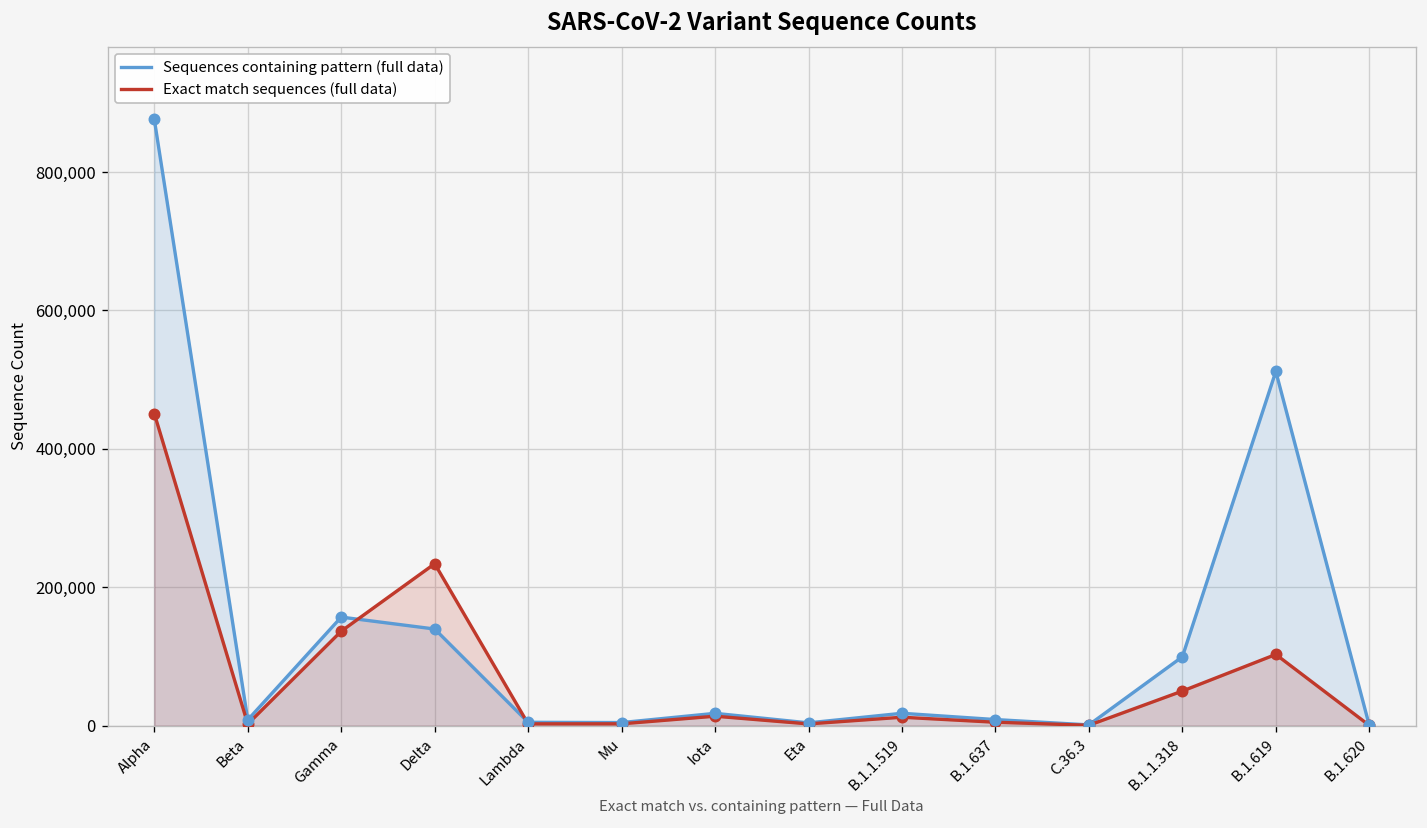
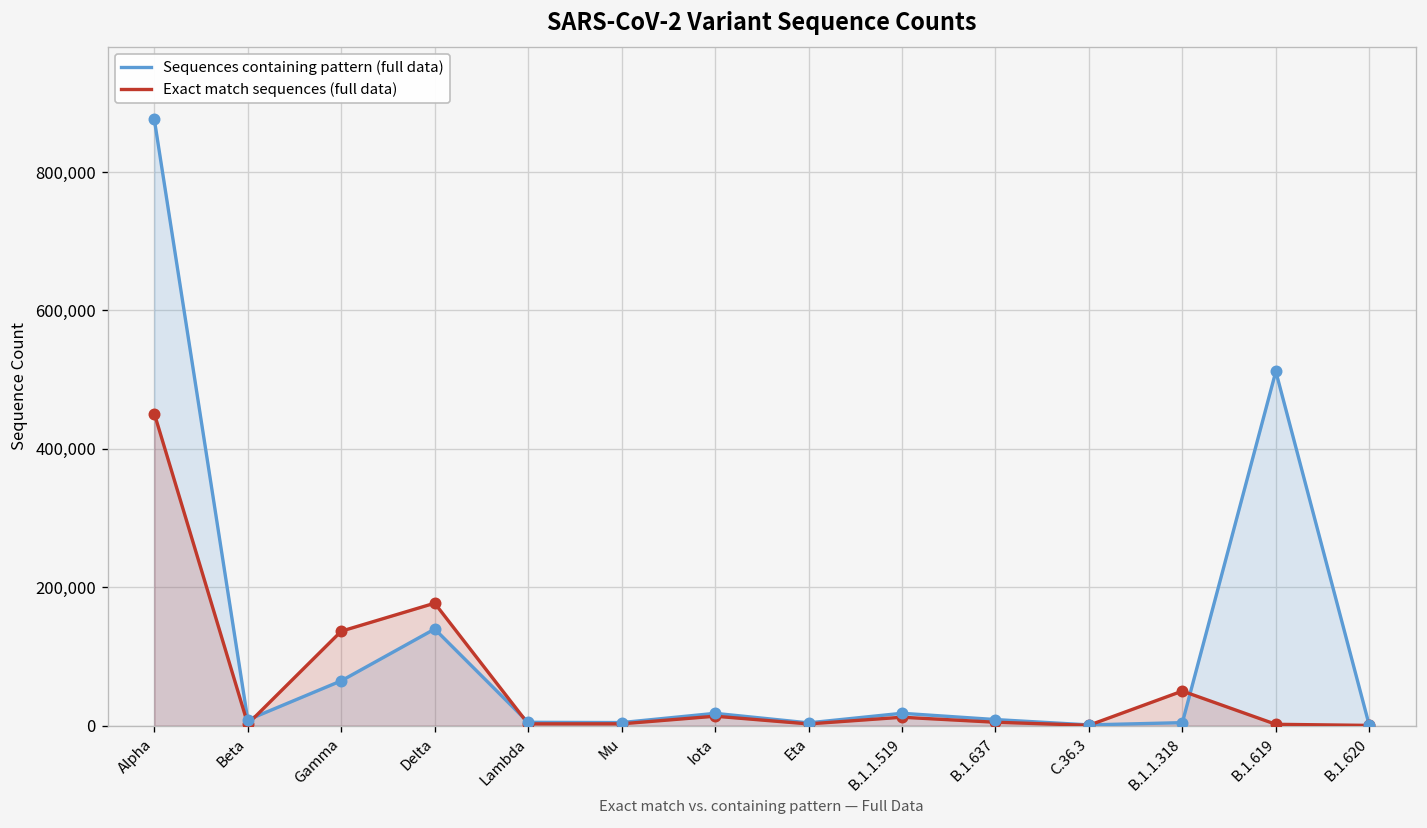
Sequences containing pattern (full data), Gamma: 160,000 -> 60,000
Exact match sequences (full data), Delta: 230,000 -> 180,000
Sequences containing pattern (full data), B.1.1.318: 100,000 -> 0
Exact match sequences (full data), B.1.619: 100,000 -> 0
